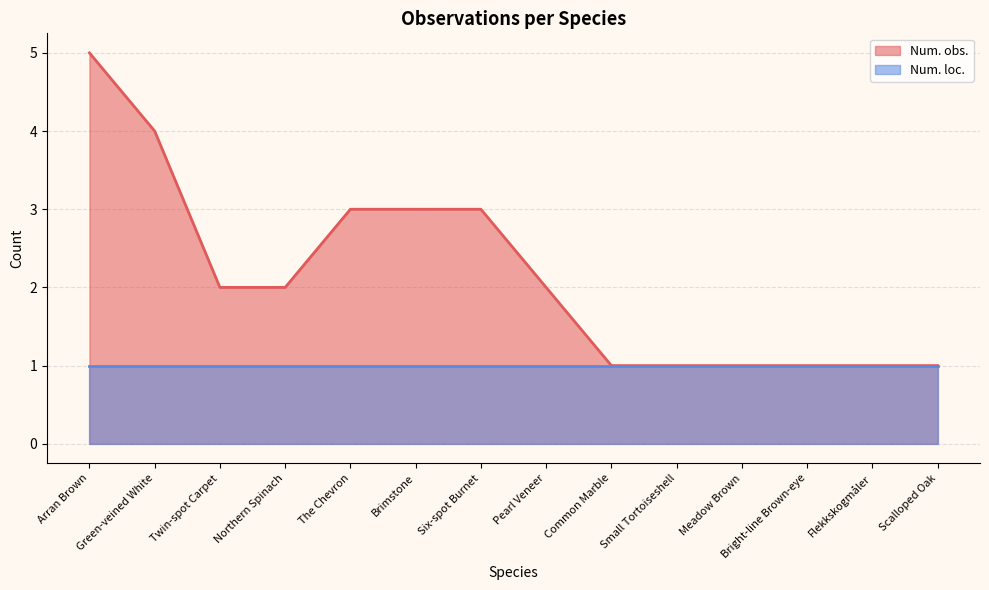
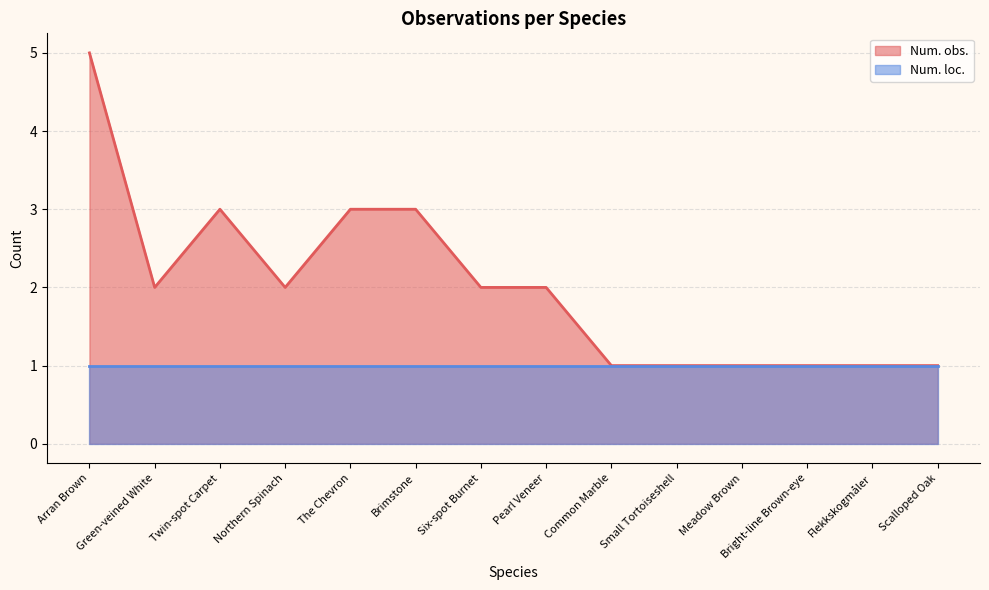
Num. obs., Green-veined White: 4 -> 2
Num. obs., Twin-spot Carpet: 2 -> 3
Num. obs., Six-spot Burnet: 3 -> 2
